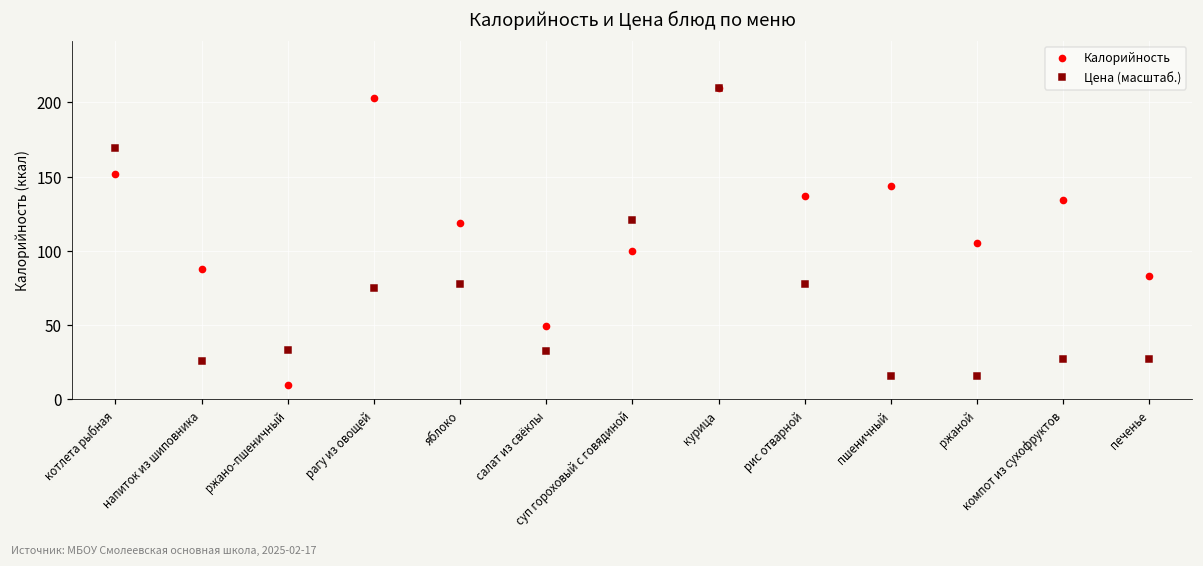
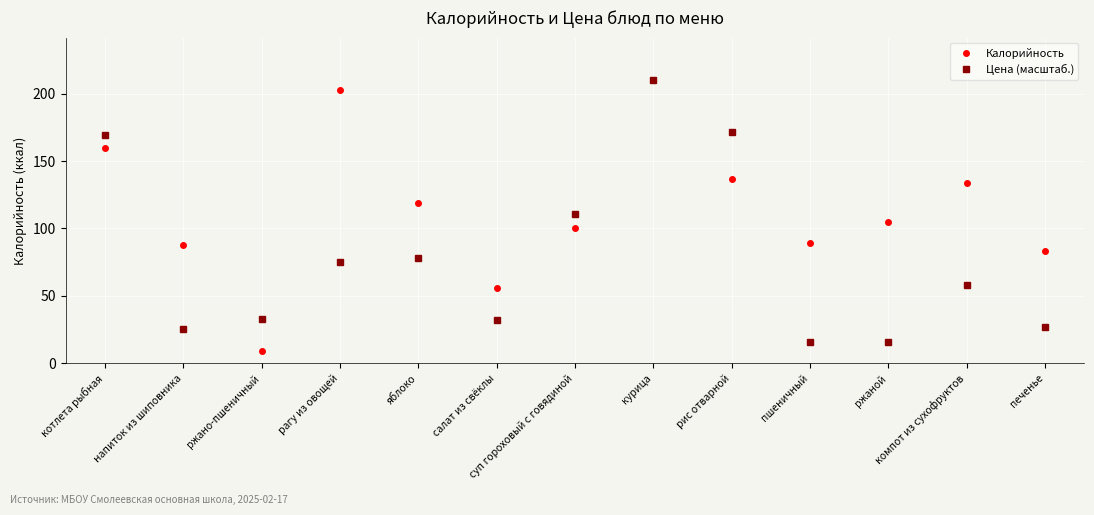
Калорийность, котлета рыбная: 152 -> 160
Калорийность, салат из свёклы: 49 -> 56
Цена (масштаб.), суп гороховый с говядиной: 121 -> 111
Цена (масштаб.), рис отварной: 78 -> 171
Калорийность, пшеничный: 144 -> 89
Цена (масштаб.), компот из сухофруктов: 27 -> 58
